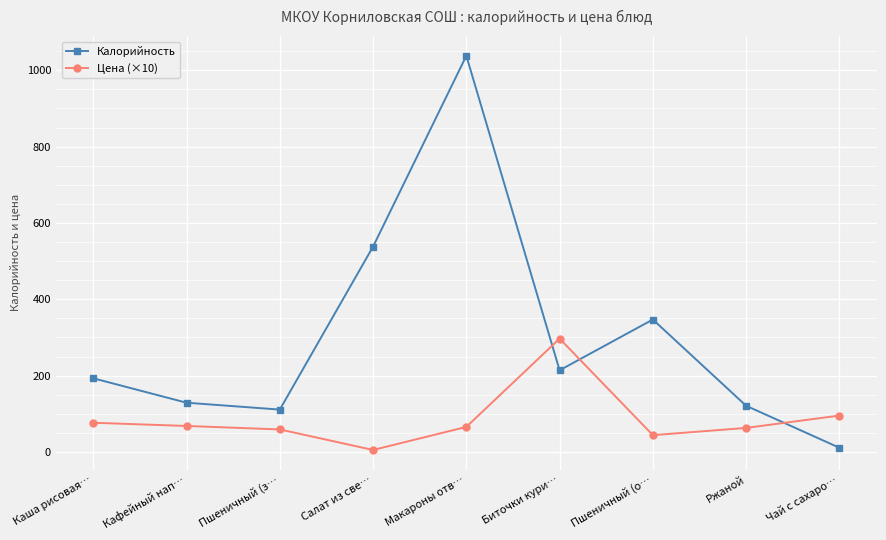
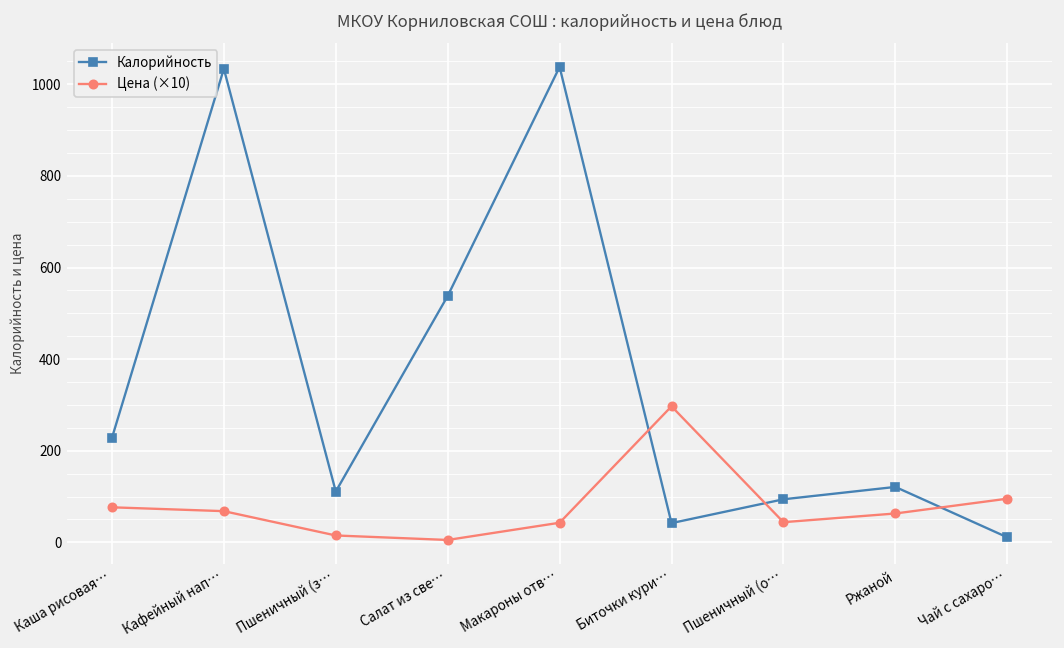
Калорийность, Каша рисовая…: 190 -> 230
Калорийность, Кафейный нап…: 130 -> 1030
Цена (×10), Пшеничный (з…: 60 -> 20
Цена (×10), Макароны отв…: 70 -> 40
Калорийность, Биточки кури…: 210 -> 40
Калорийность, Пшеничный (о…: 350 -> 90
